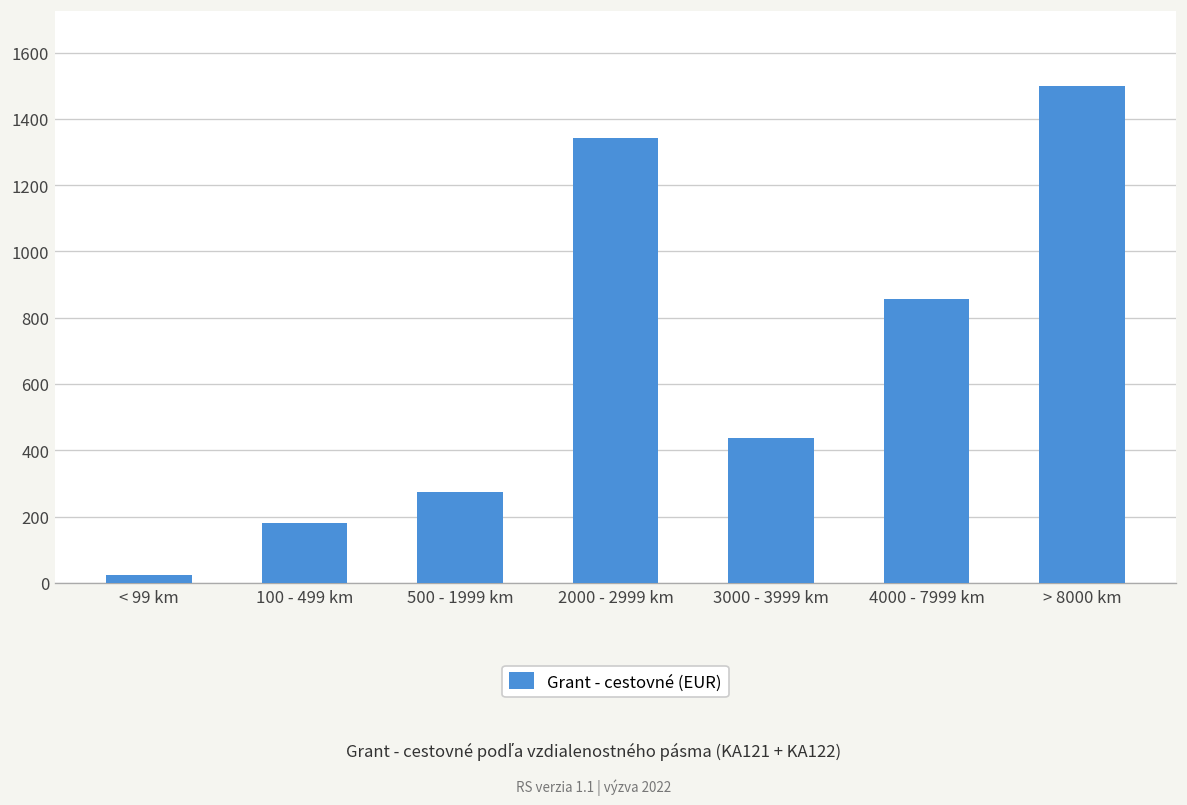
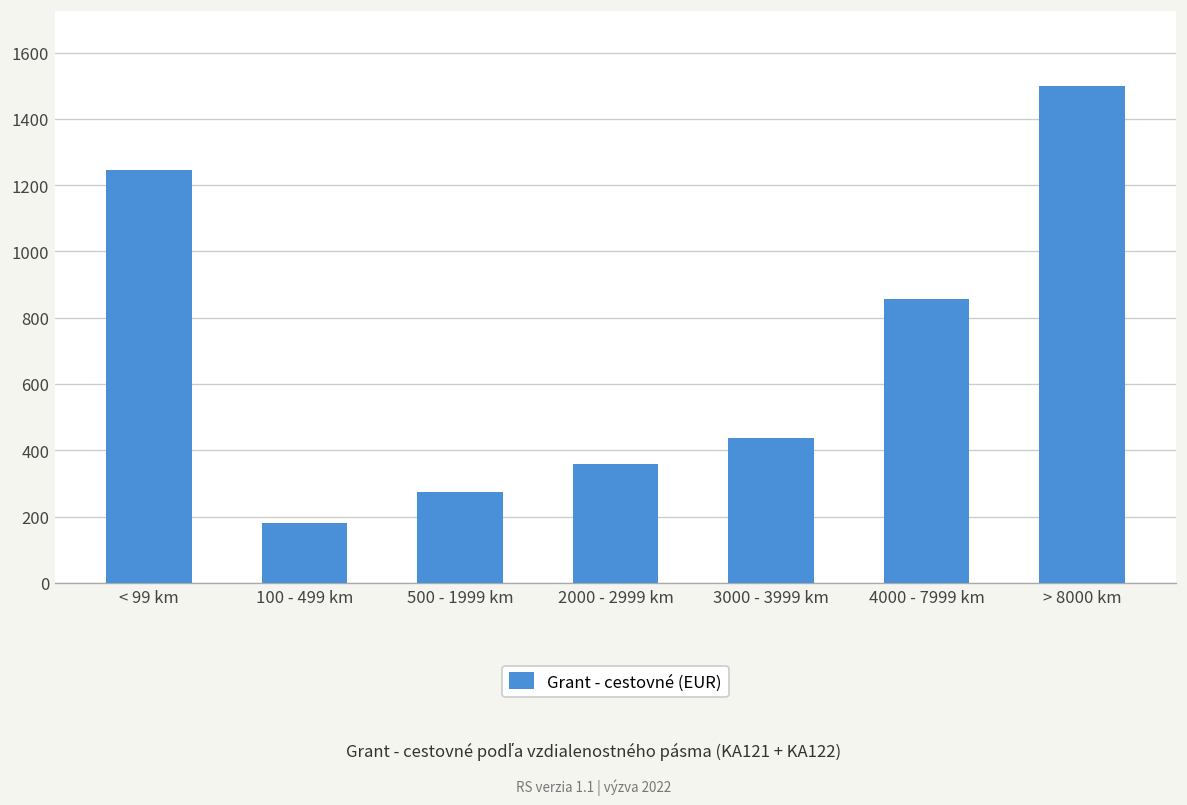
< 99 km: 20 -> 1250
2000 - 2999 km: 1340 -> 360
